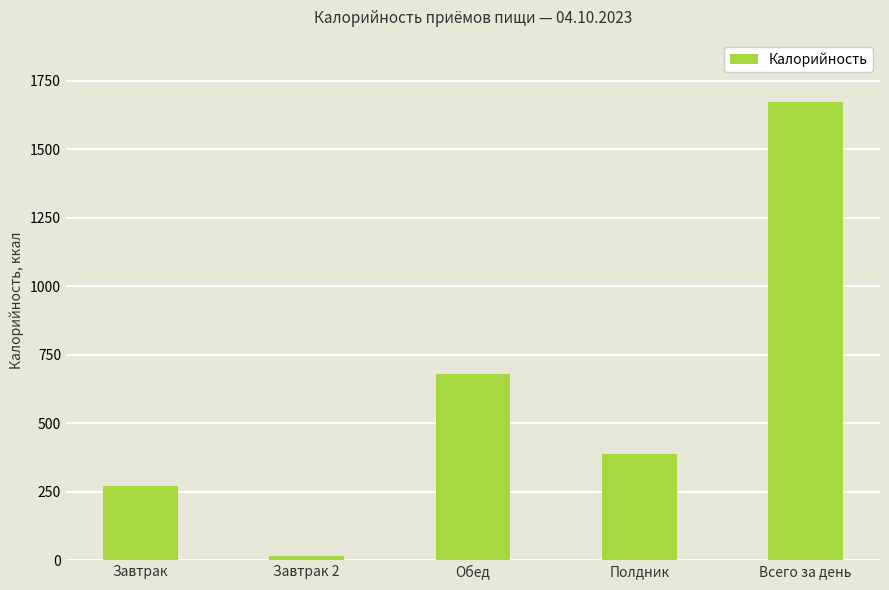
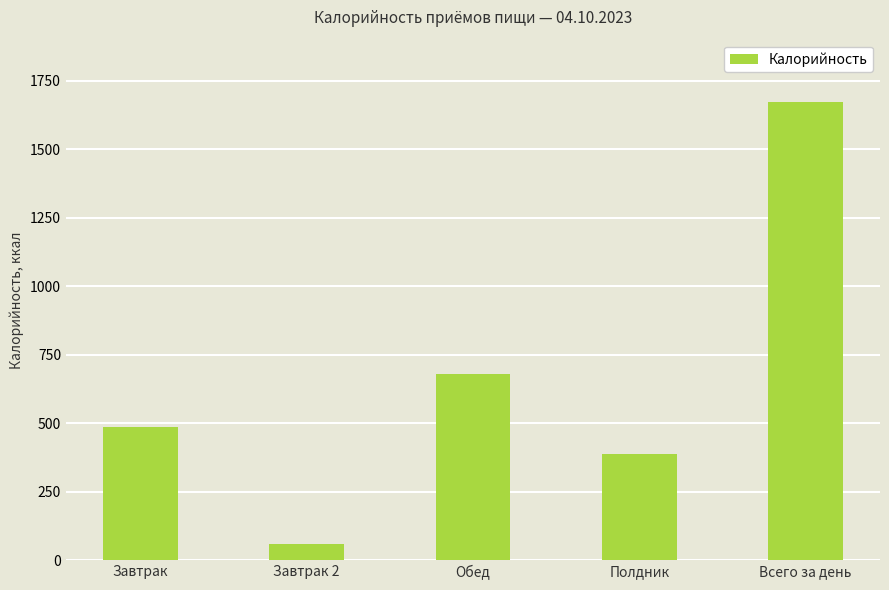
Завтрак: 270 -> 490
Завтрак 2: 20 -> 60
